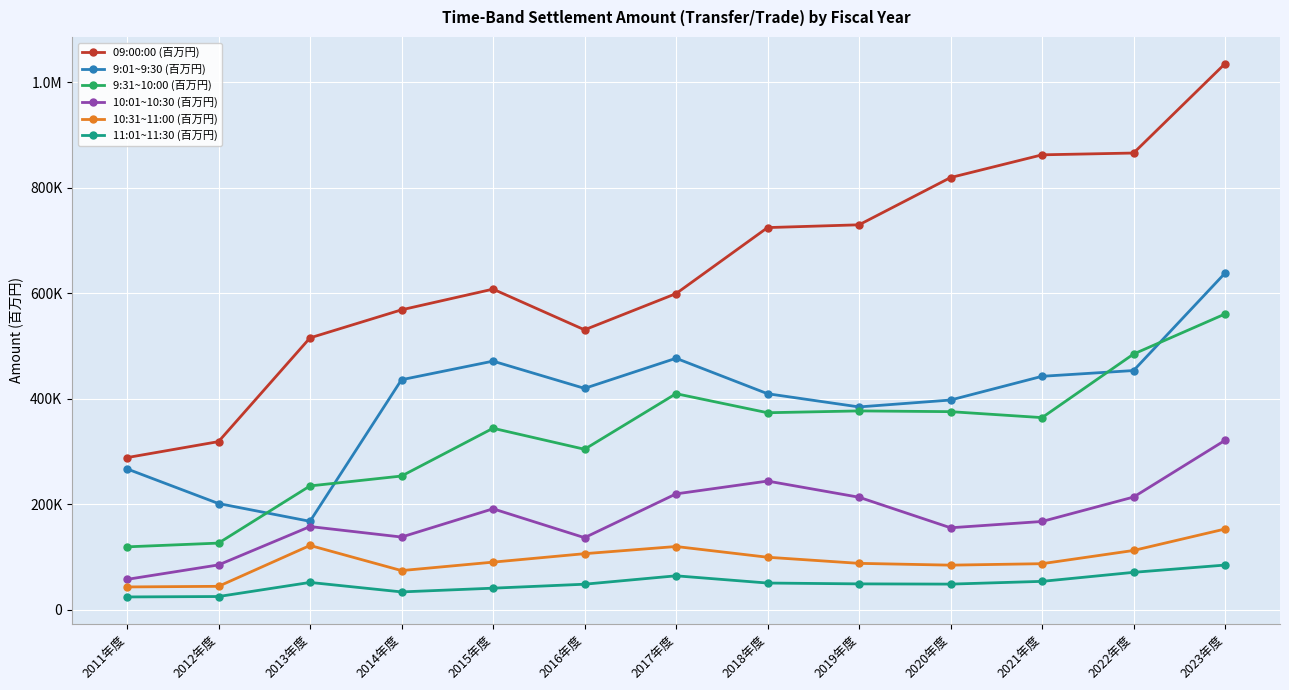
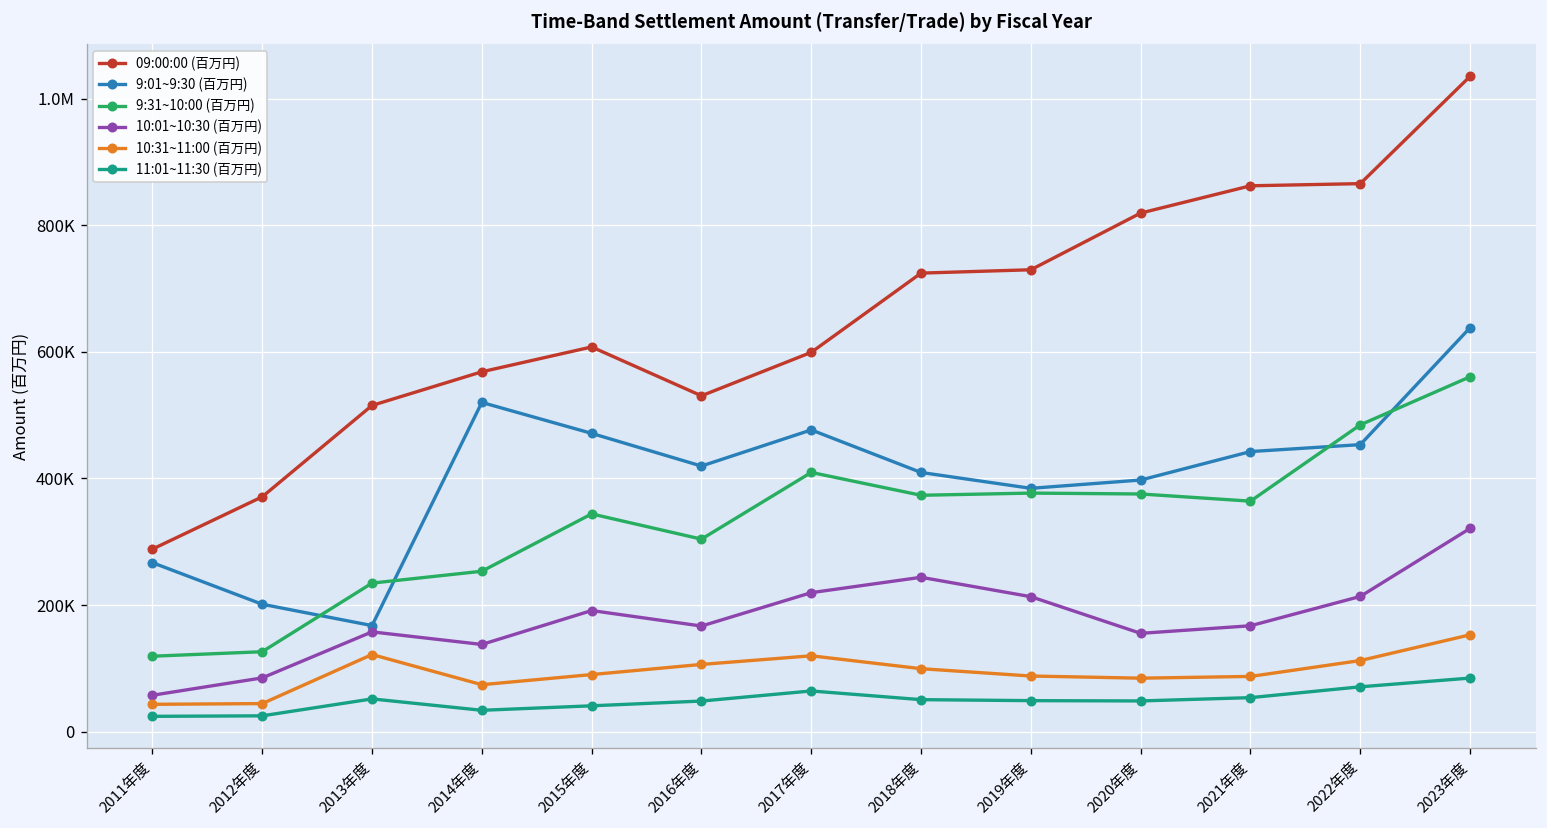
09:00:00 (百万円), 2012年度: 320000 -> 370000
9:01~9:30 (百万円), 2014年度: 440000 -> 520000
10:01~10:30 (百万円), 2016年度: 140000 -> 170000
